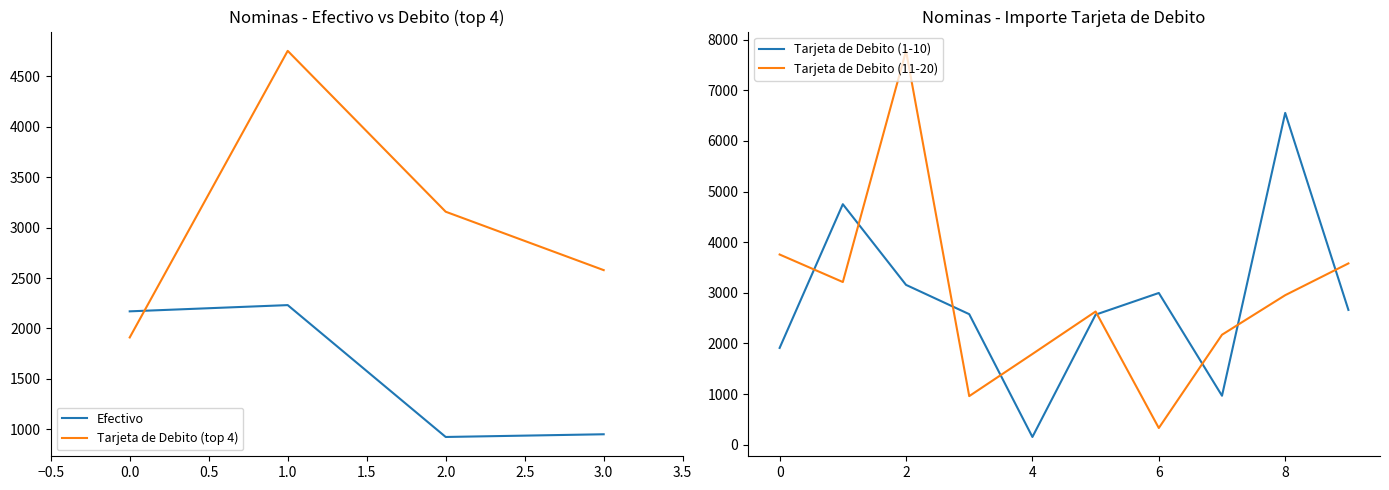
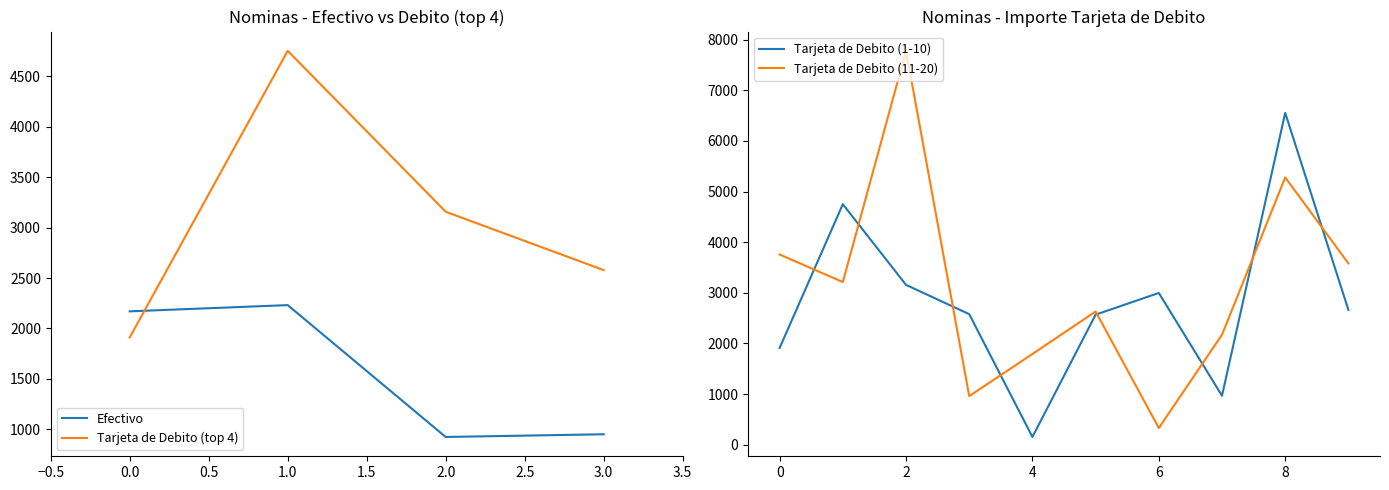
Nominas - Importe Tarjeta de Debito, Tarjeta de Debito (11-20), 8: 3000 -> 5300
